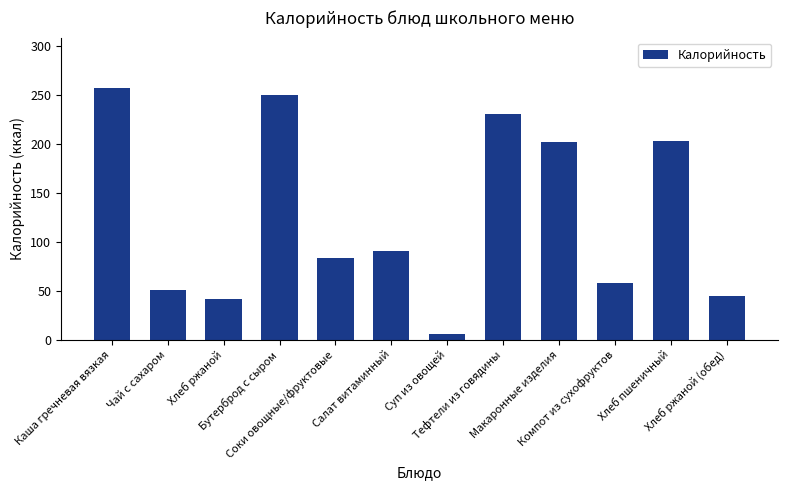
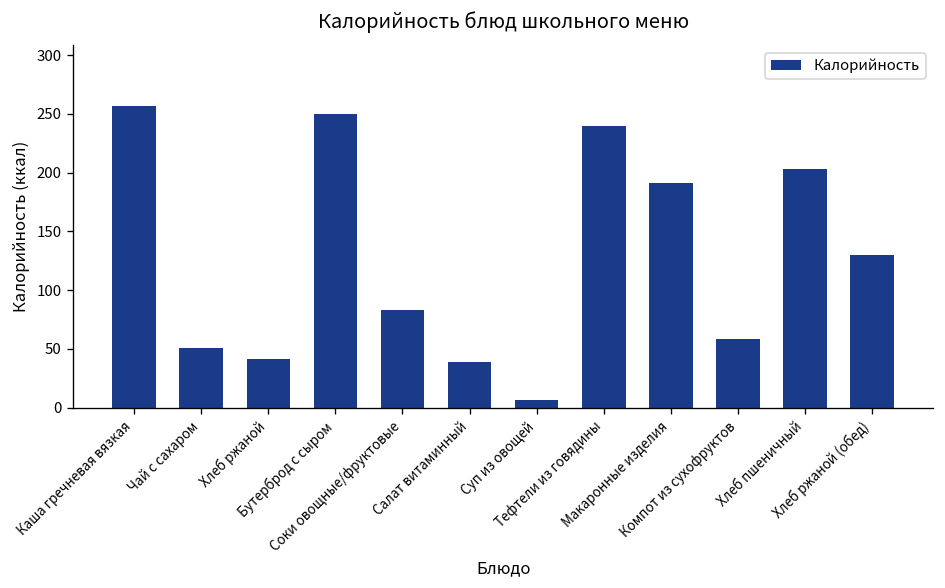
Салат витаминный: 90 -> 40
Тефтели из говядины: 230 -> 240
Макаронные изделия: 200 -> 190
Хлеб ржаной (обед): 50 -> 130
